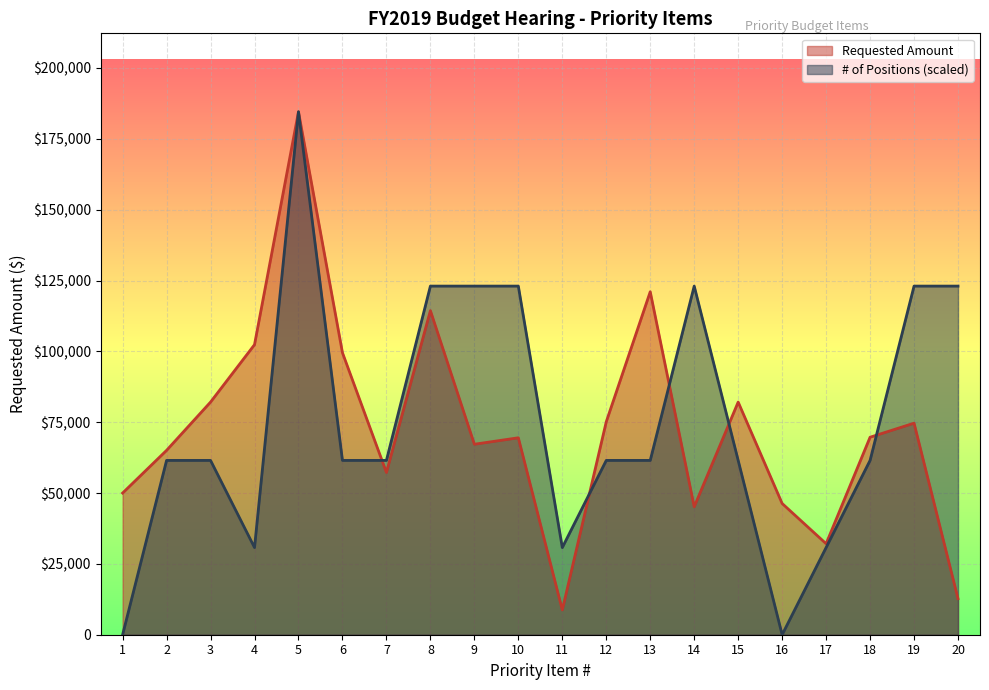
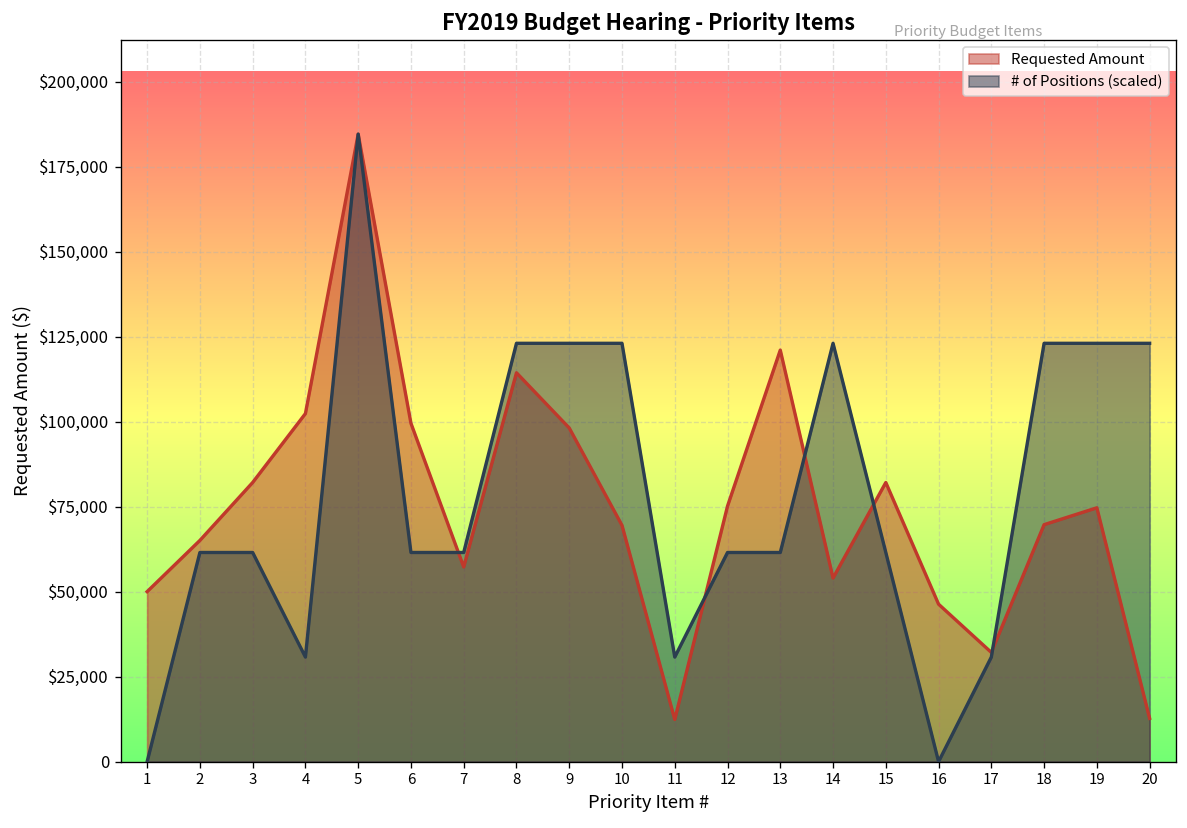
Requested Amount, 9: $67,000 -> $98,000
Requested Amount, 11: $9,000 -> $12,000
Requested Amount, 14: $45,000 -> $54,000
# of Positions (scaled), 18: $62,000 -> $123,000
